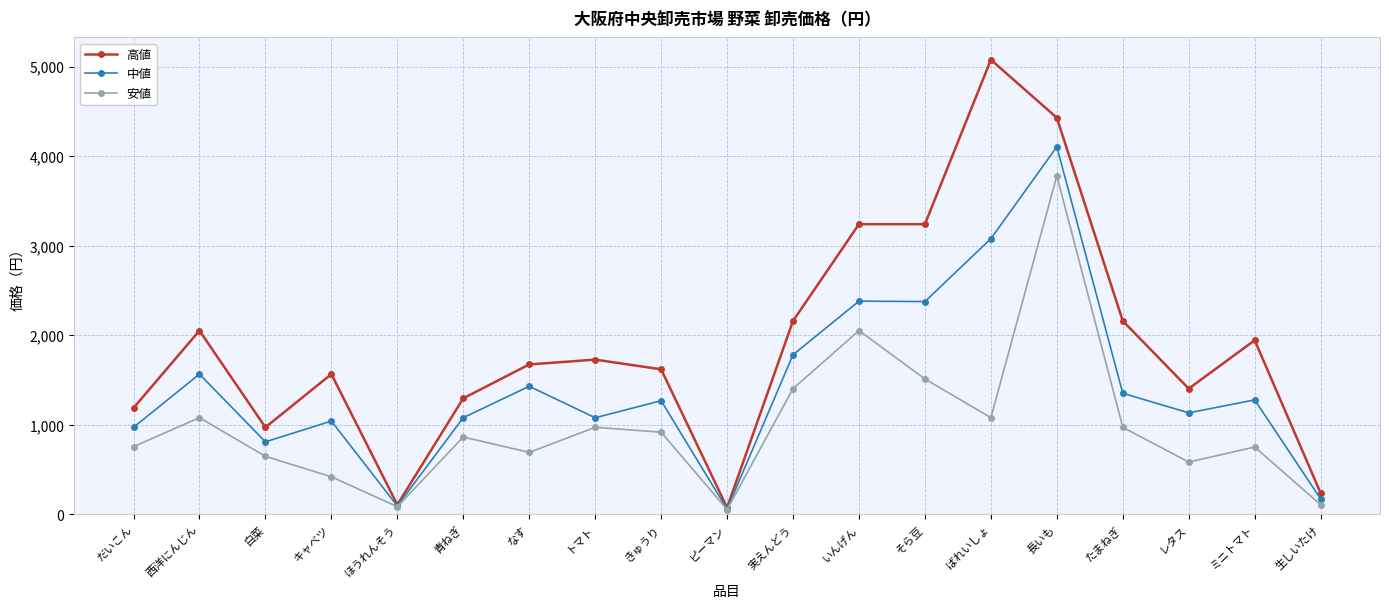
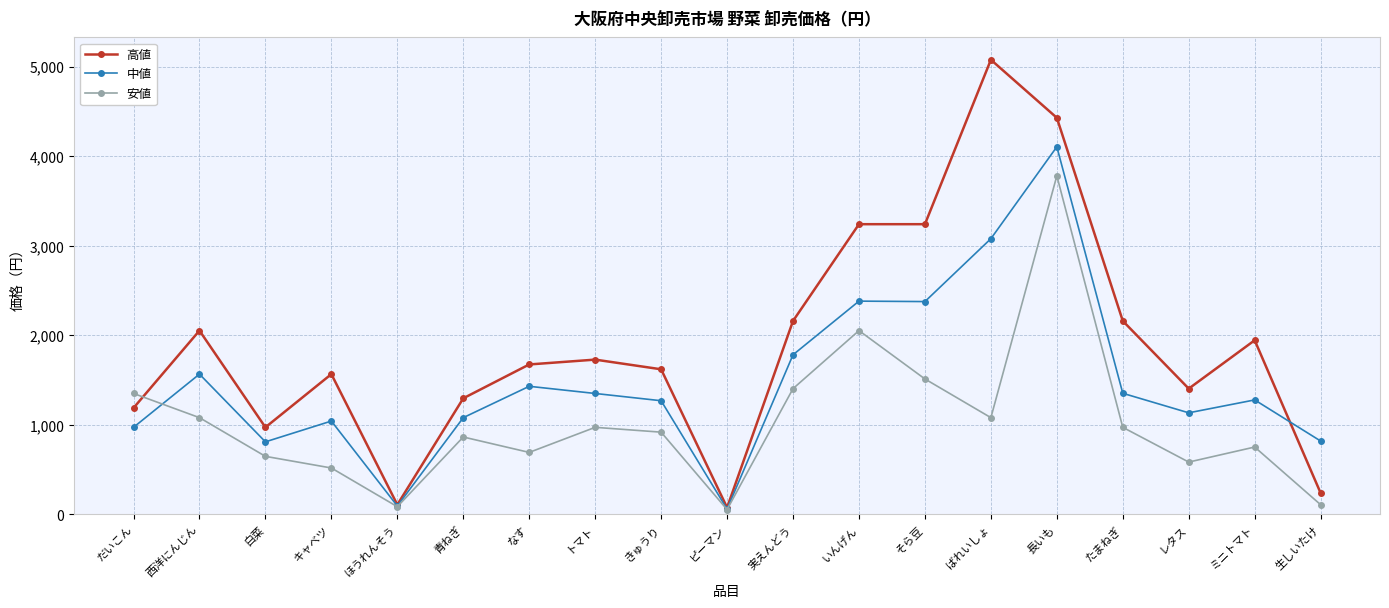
安値, だいこん: 800 -> 1,400
安値, キャベツ: 400 -> 500
中値, トマト: 1,100 -> 1,400
中値, 生しいたけ: 200 -> 800
